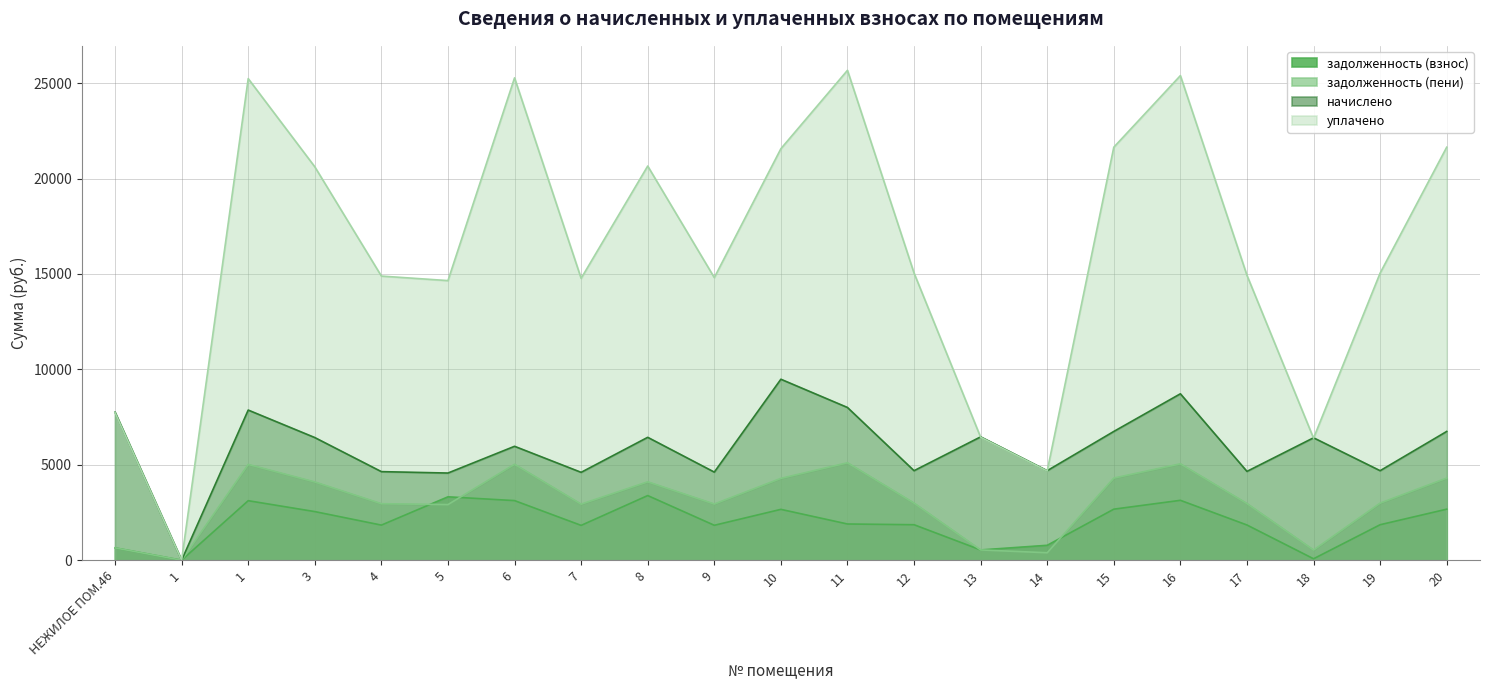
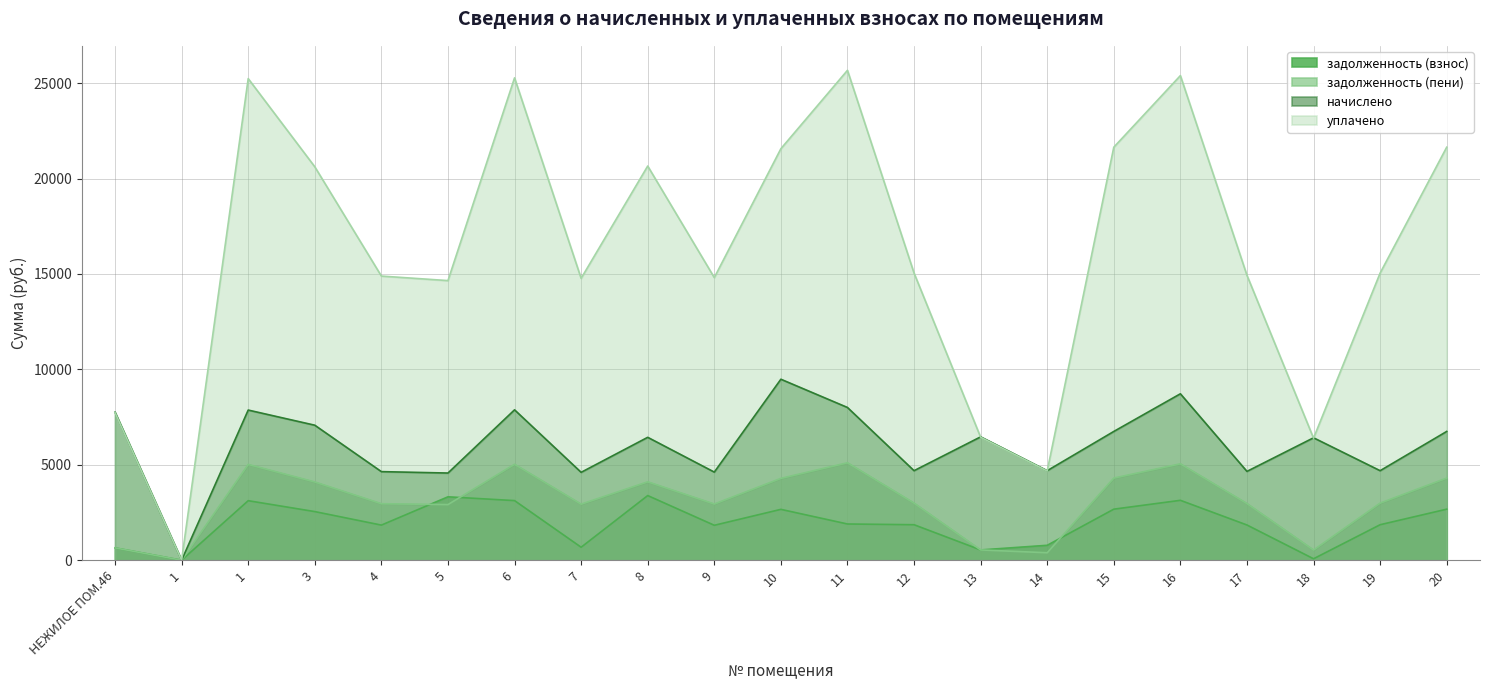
начислено, 3: 6400 -> 7100
начислено, 6: 6000 -> 7900
задолженность (взнос), 7: 1800 -> 700
